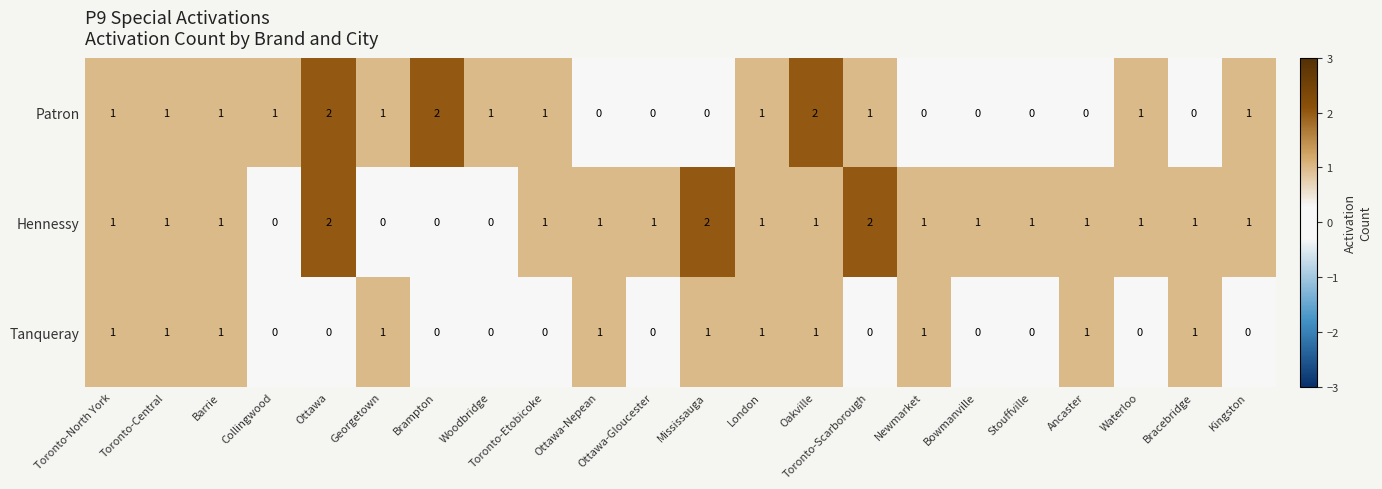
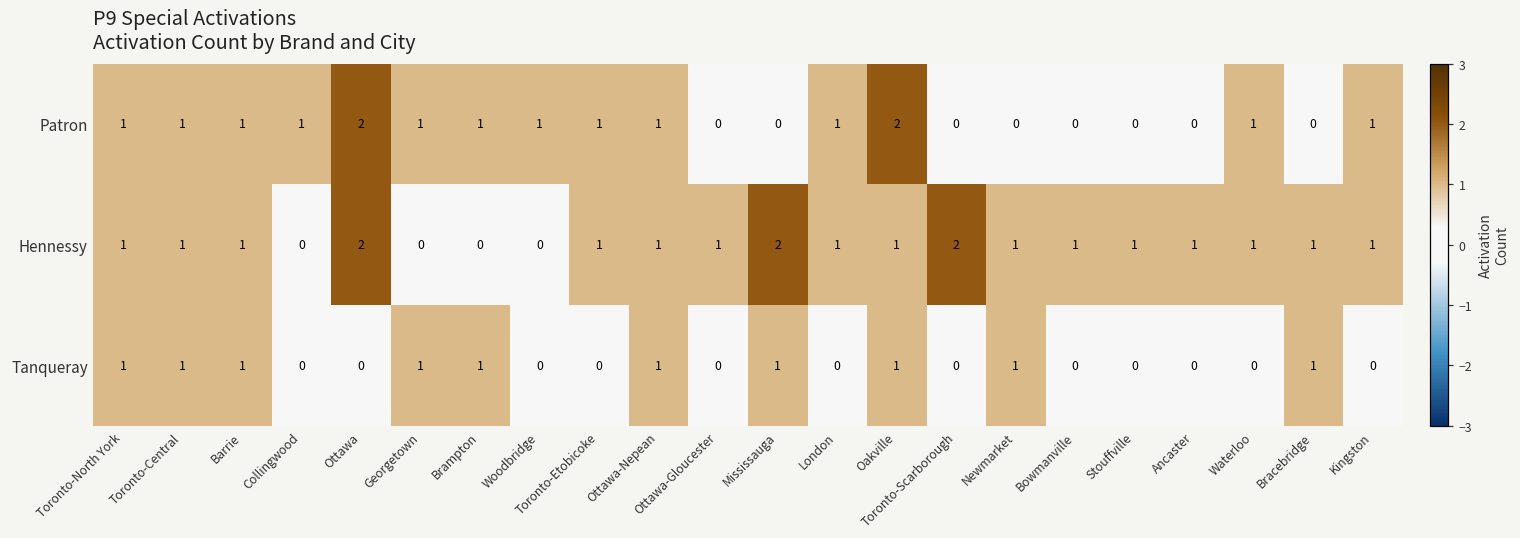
Patron, Brampton: 2 -> 1
Patron, Ottawa-Nepean: 0 -> 1
Patron, Toronto-Scarborough: 1 -> 0
Tanqueray, Brampton: 0 -> 1
Tanqueray, London: 1 -> 0
Tanqueray, Ancaster: 1 -> 0
